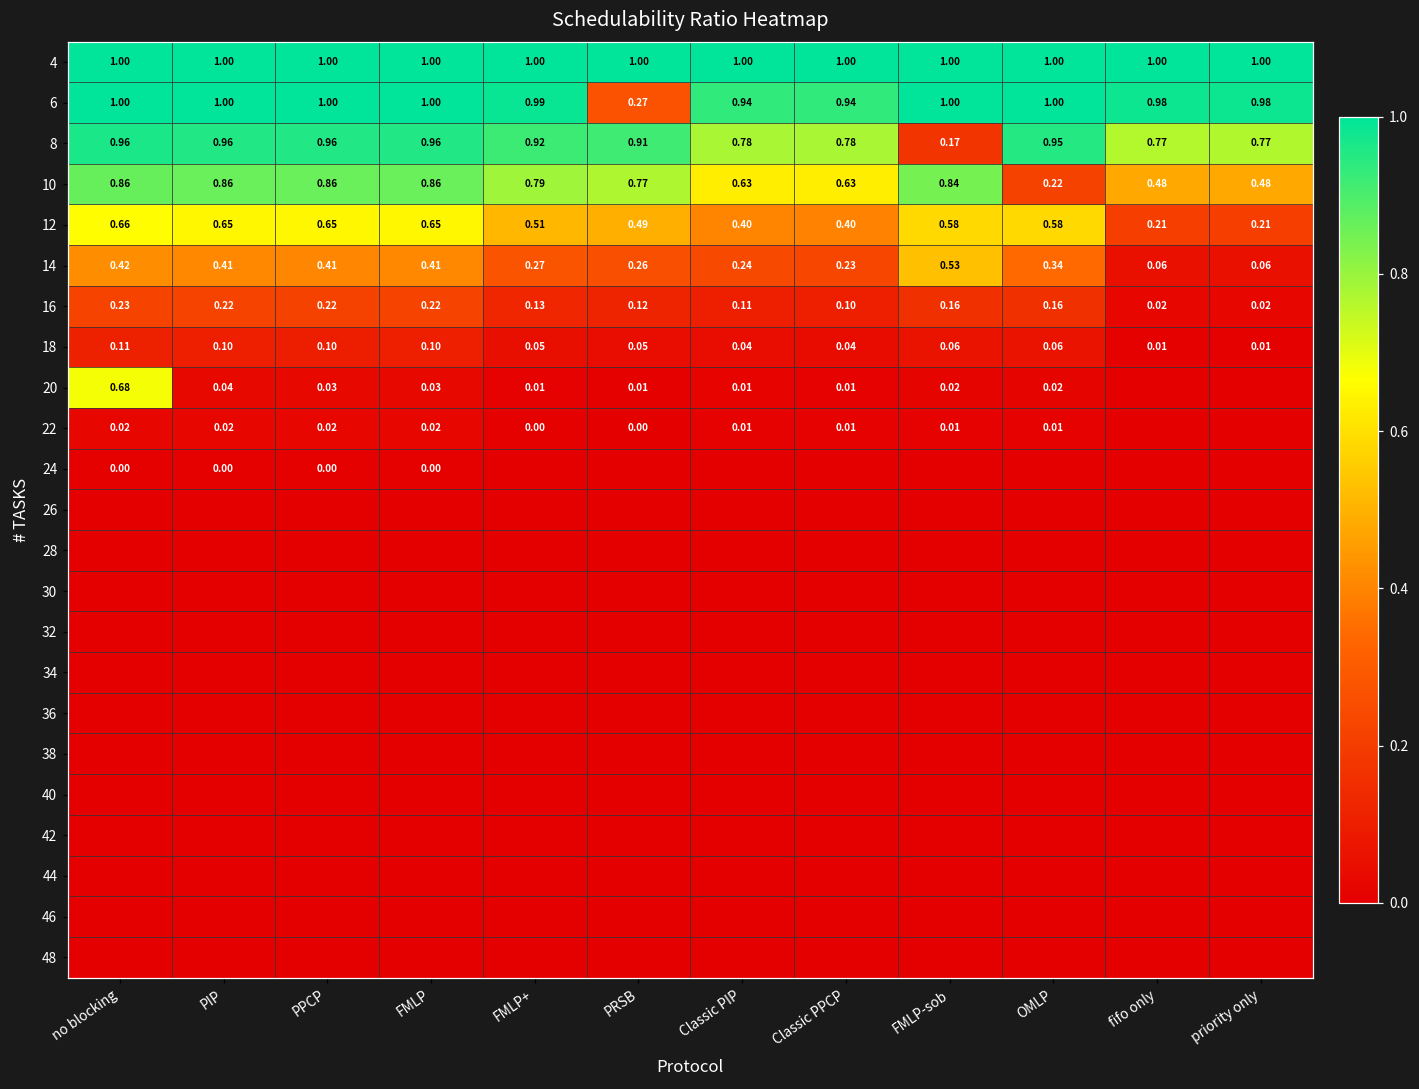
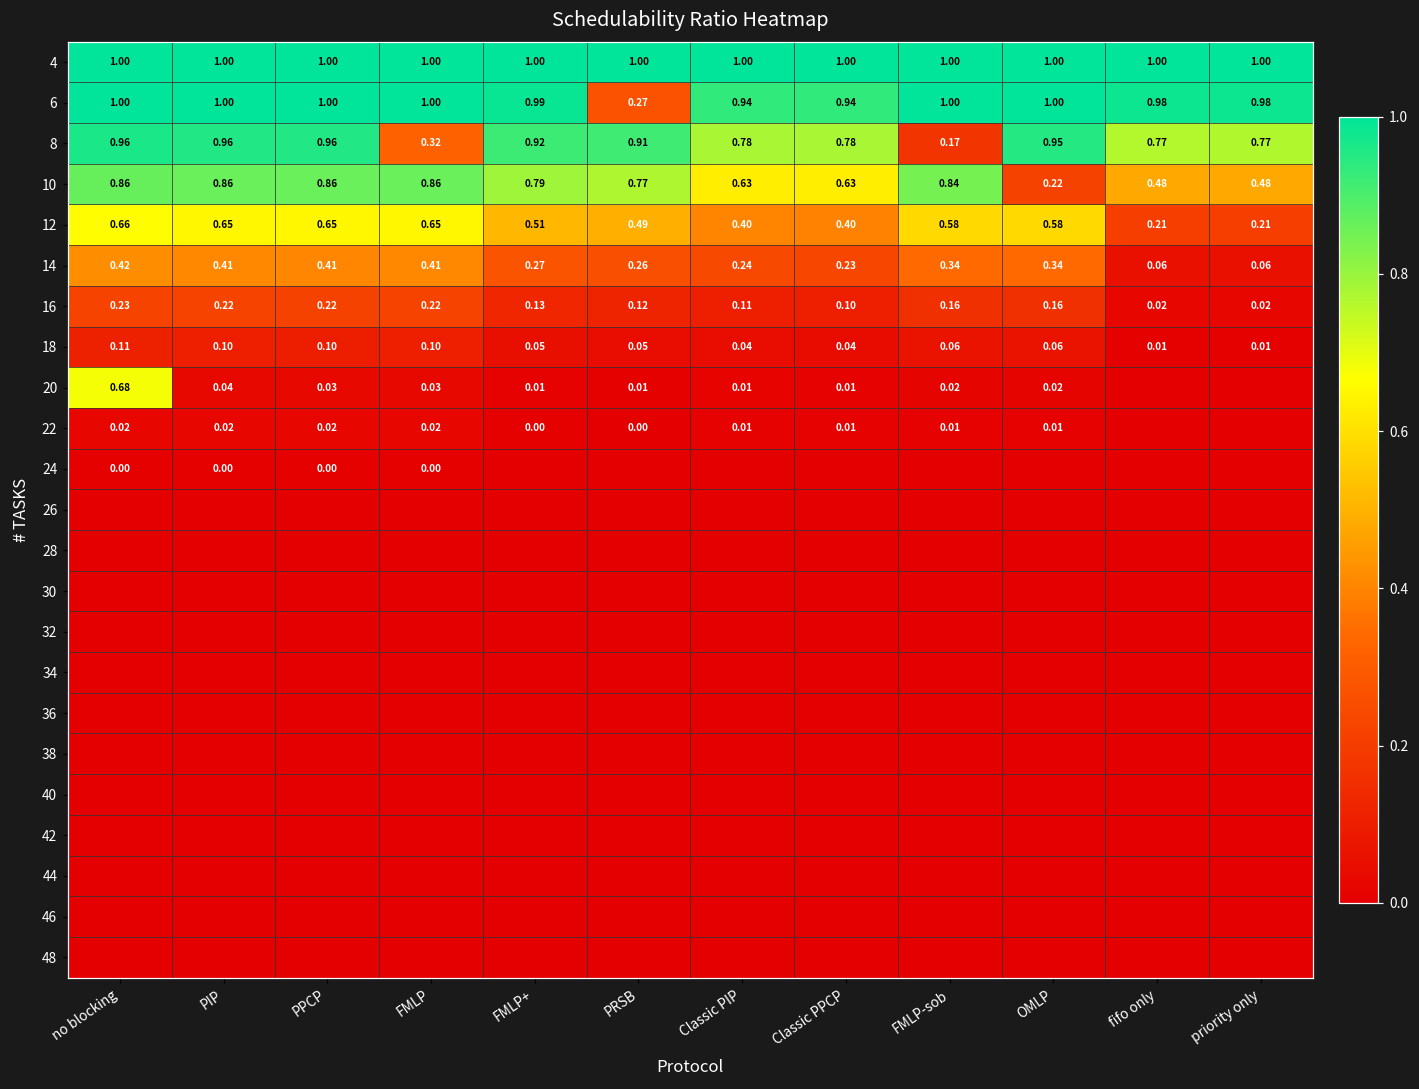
8, FMLP: 0.96 -> 0.32
14, FMLP-sob: 0.53 -> 0.34
